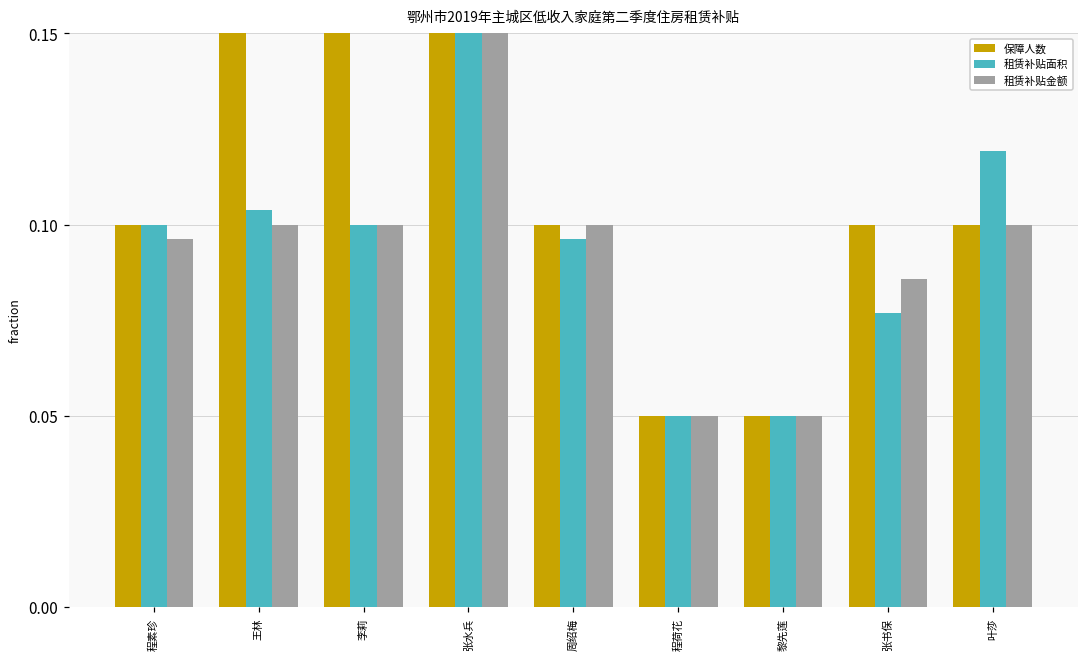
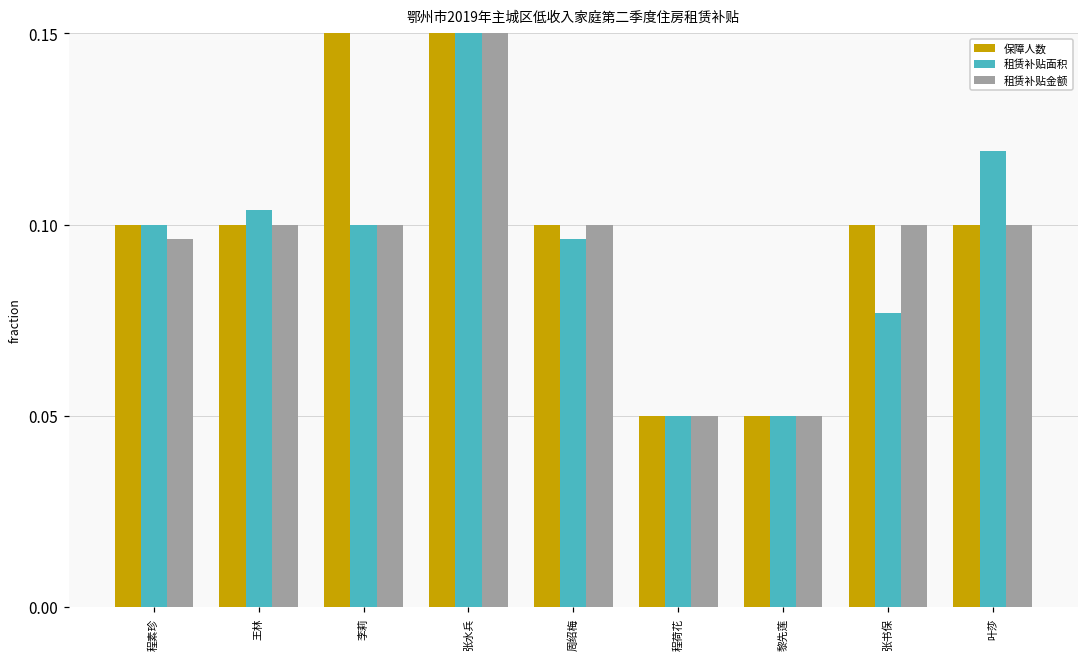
保障人数, 王林: 0.150 -> 0.100
租赁补贴金额, 张书保: 0.086 -> 0.100
